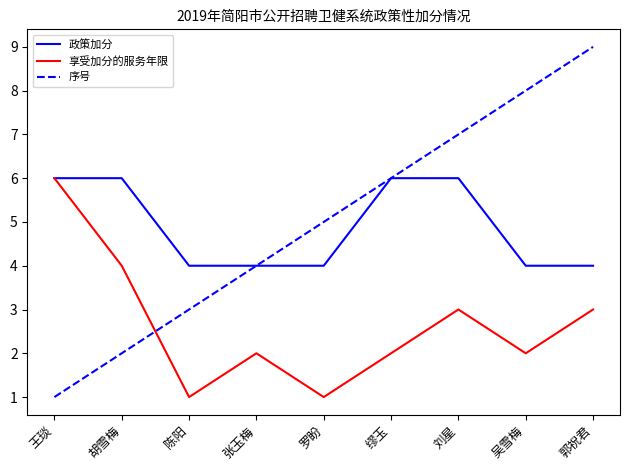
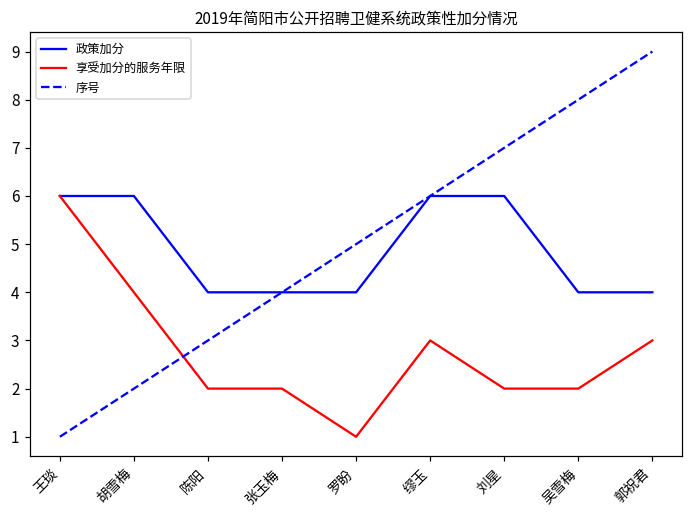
享受加分的服务年限, 陈阳: 1 -> 2
享受加分的服务年限, 缪玉: 2 -> 3
享受加分的服务年限, 刘星: 3 -> 2
